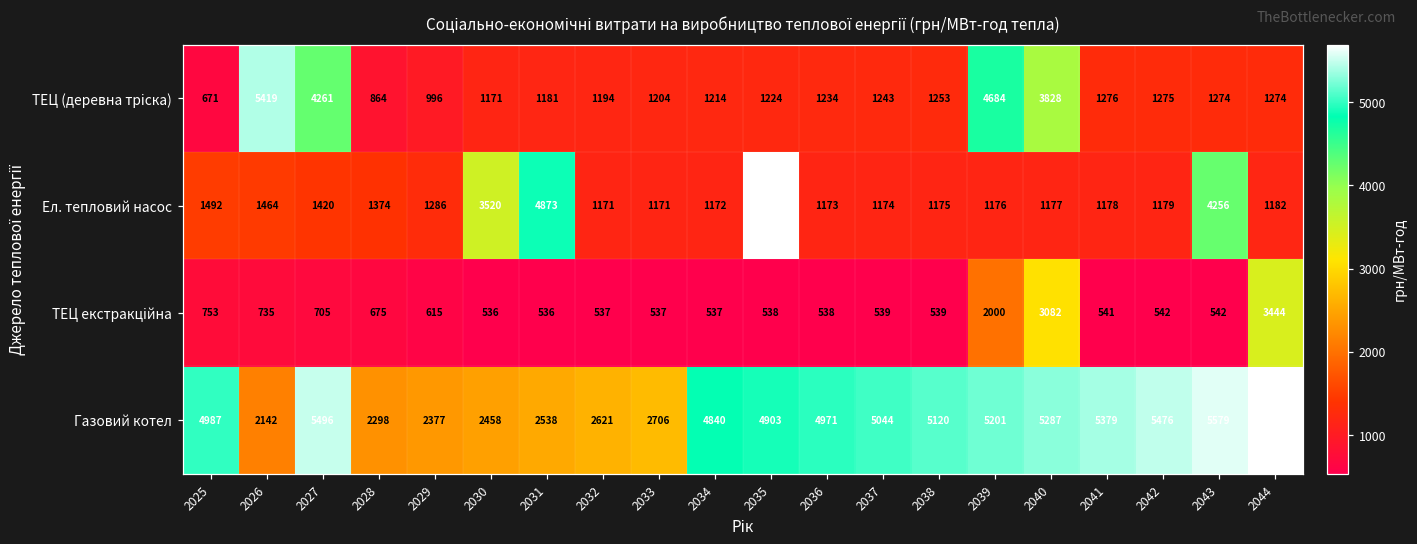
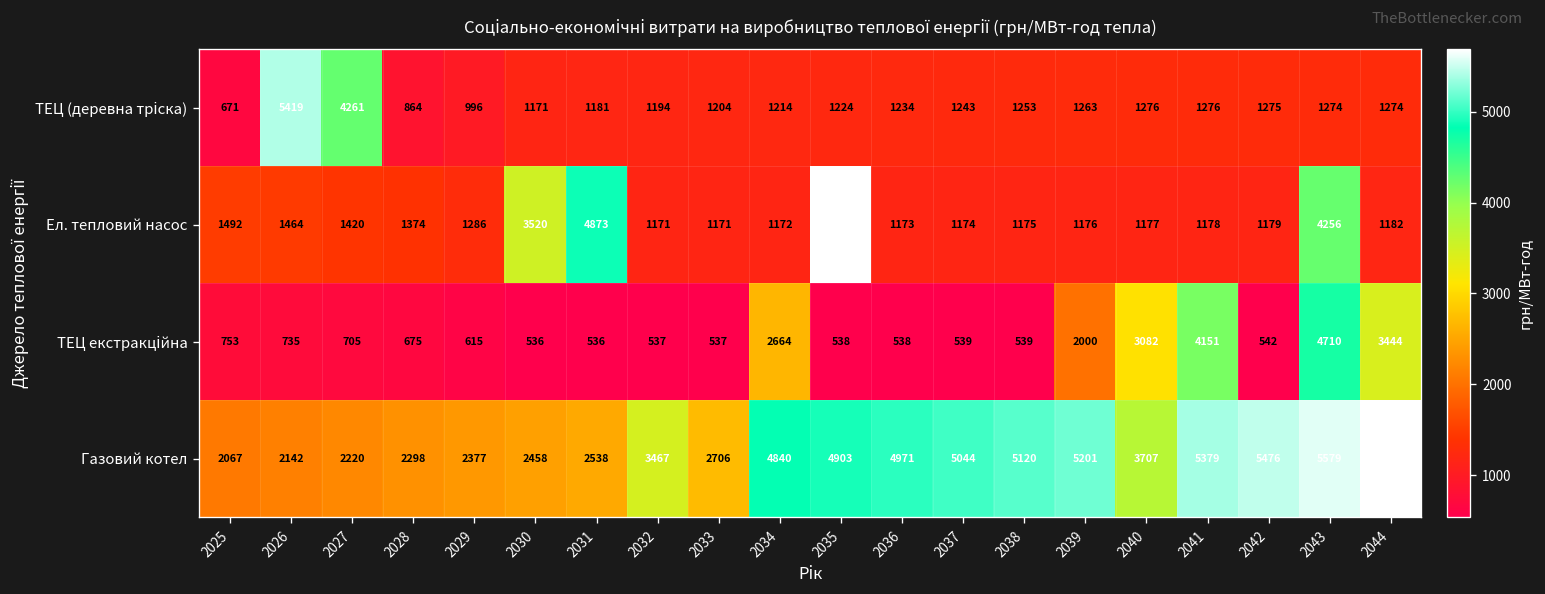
ТЕЦ (деревна тріска), 2039: 4684 -> 1263
ТЕЦ (деревна тріска), 2040: 3828 -> 1276
ТЕЦ екстракційна, 2034: 537 -> 2664
ТЕЦ екстракційна, 2041: 541 -> 4151
ТЕЦ екстракційна, 2043: 542 -> 4710
Газовий котел, 2025: 4987 -> 2067
Газовий котел, 2027: 5496 -> 2220
Газовий котел, 2032: 2621 -> 3467
Газовий котел, 2040: 5287 -> 3707
